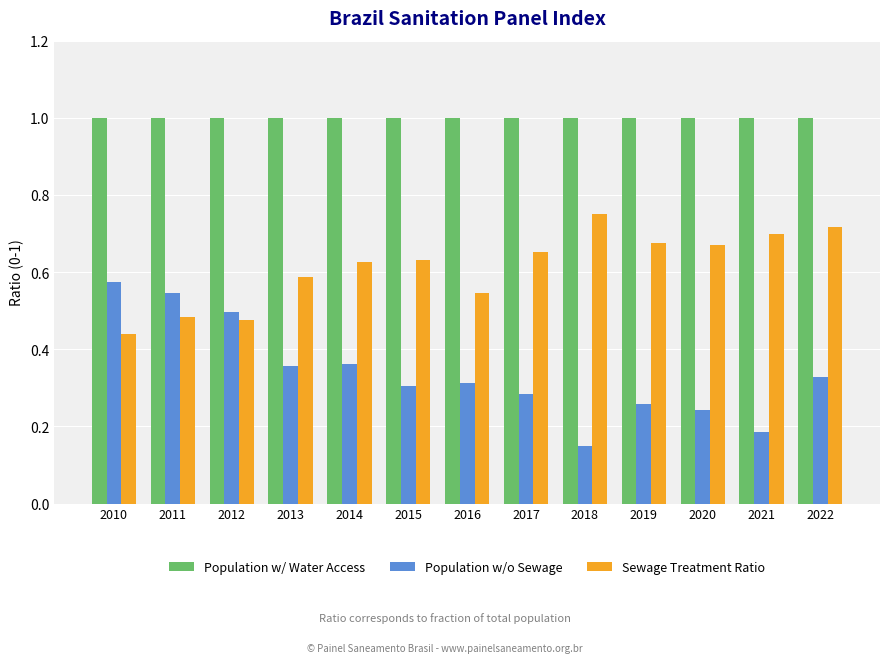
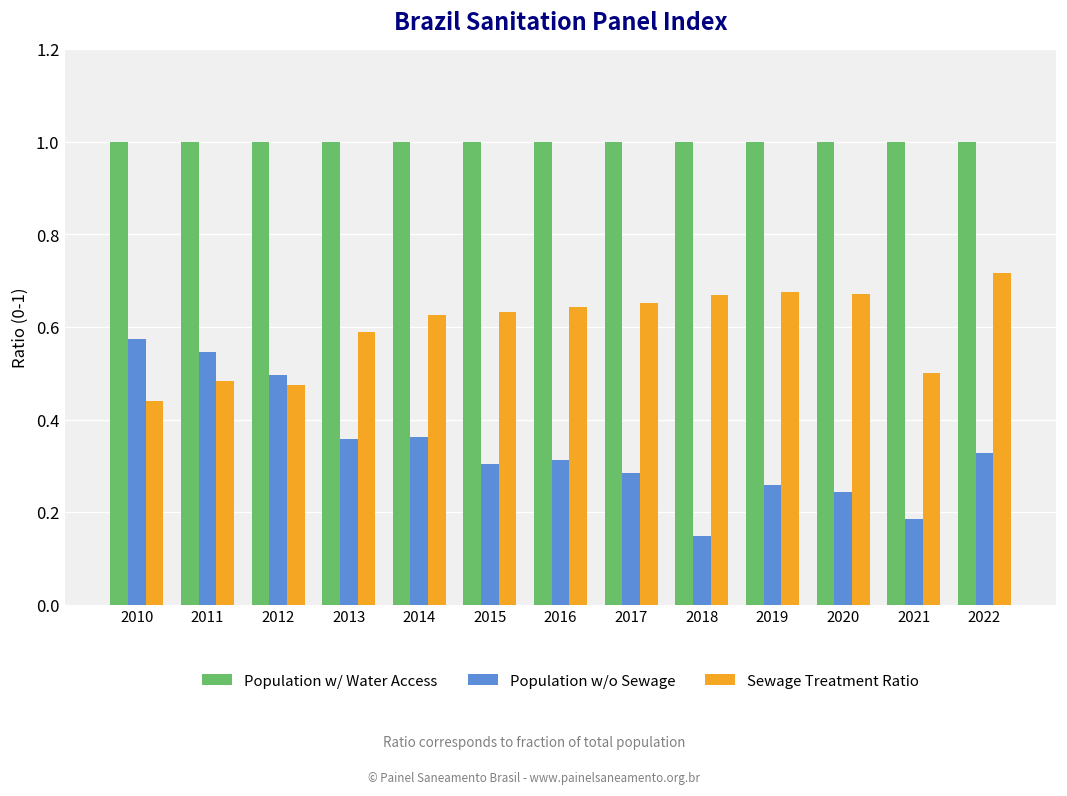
Sewage Treatment Ratio, 2016: 0.55 -> 0.64
Sewage Treatment Ratio, 2018: 0.75 -> 0.67
Sewage Treatment Ratio, 2021: 0.7 -> 0.5
